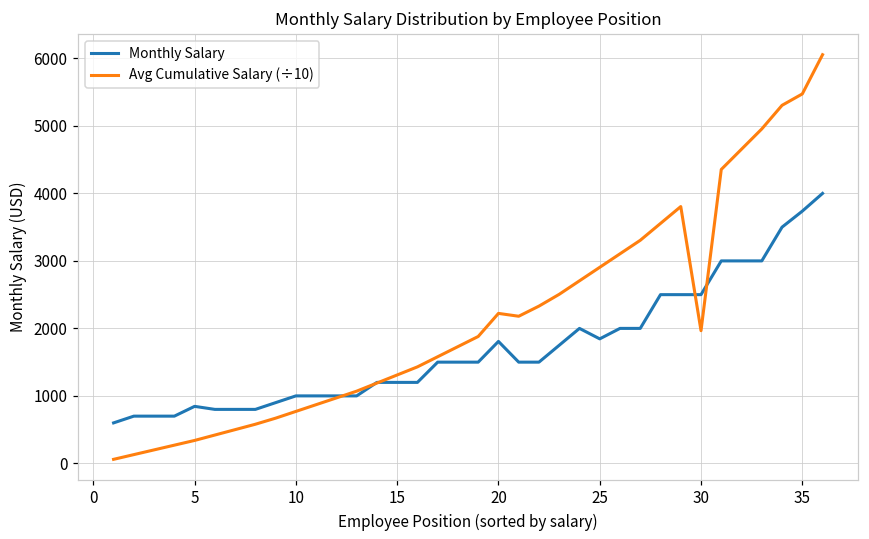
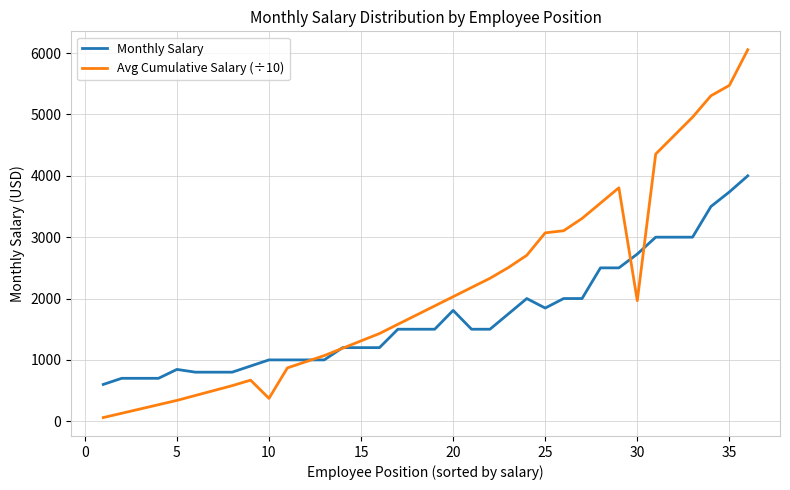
Avg Cumulative Salary (÷10), 10: 800 -> 400
Avg Cumulative Salary (÷10), 20: 2200 -> 2000
Avg Cumulative Salary (÷10), 25: 2900 -> 3100
Monthly Salary, 30: 2500 -> 2700
